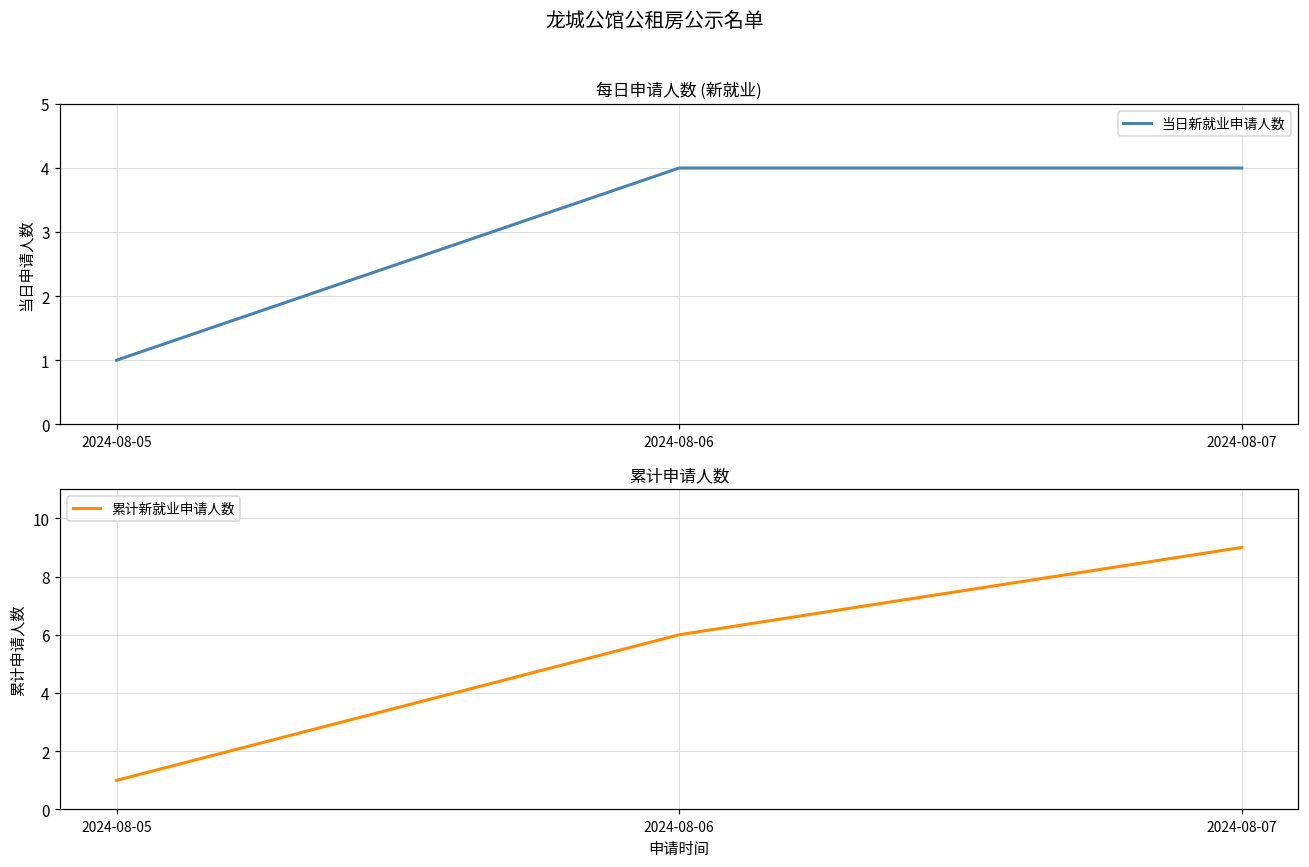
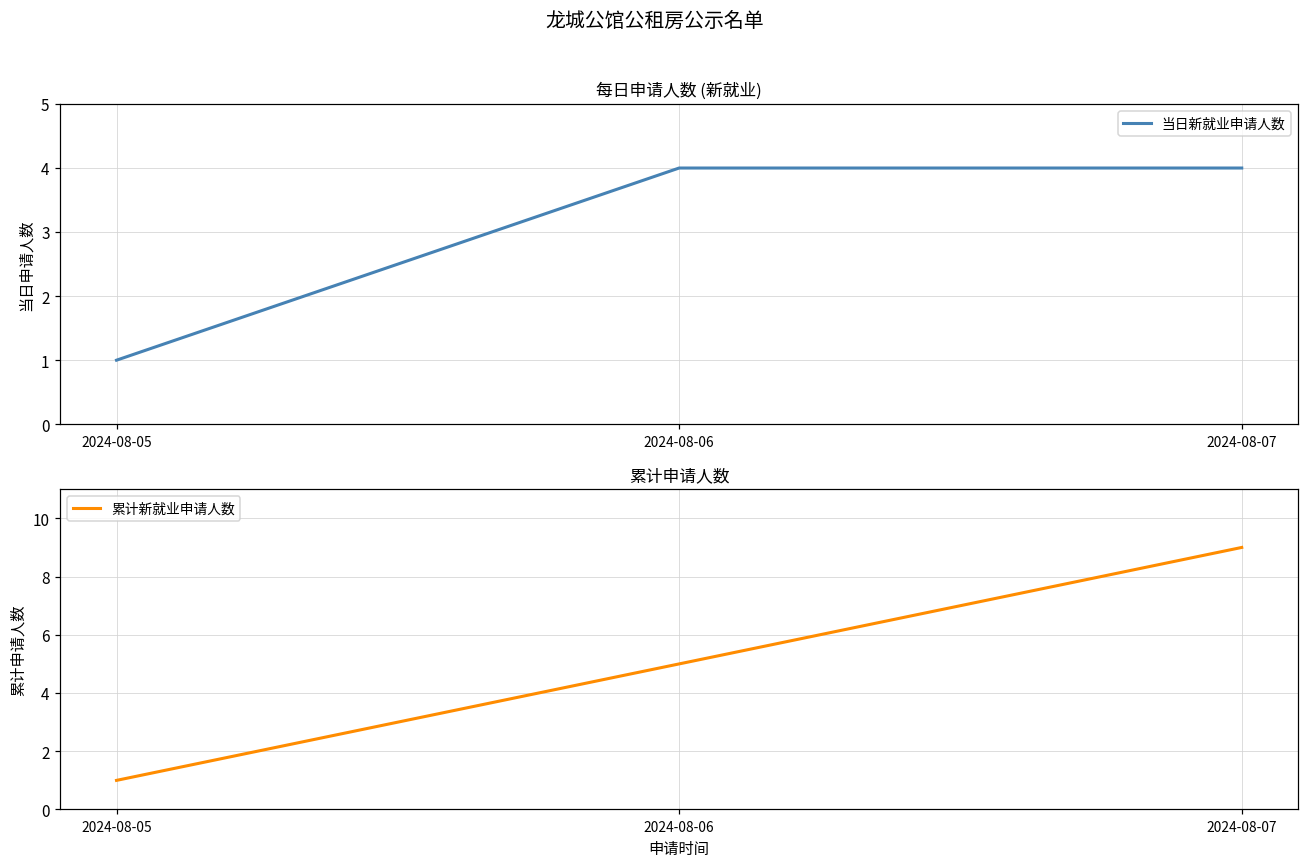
累计申请人数, 2024-08-06: 6 -> 5
